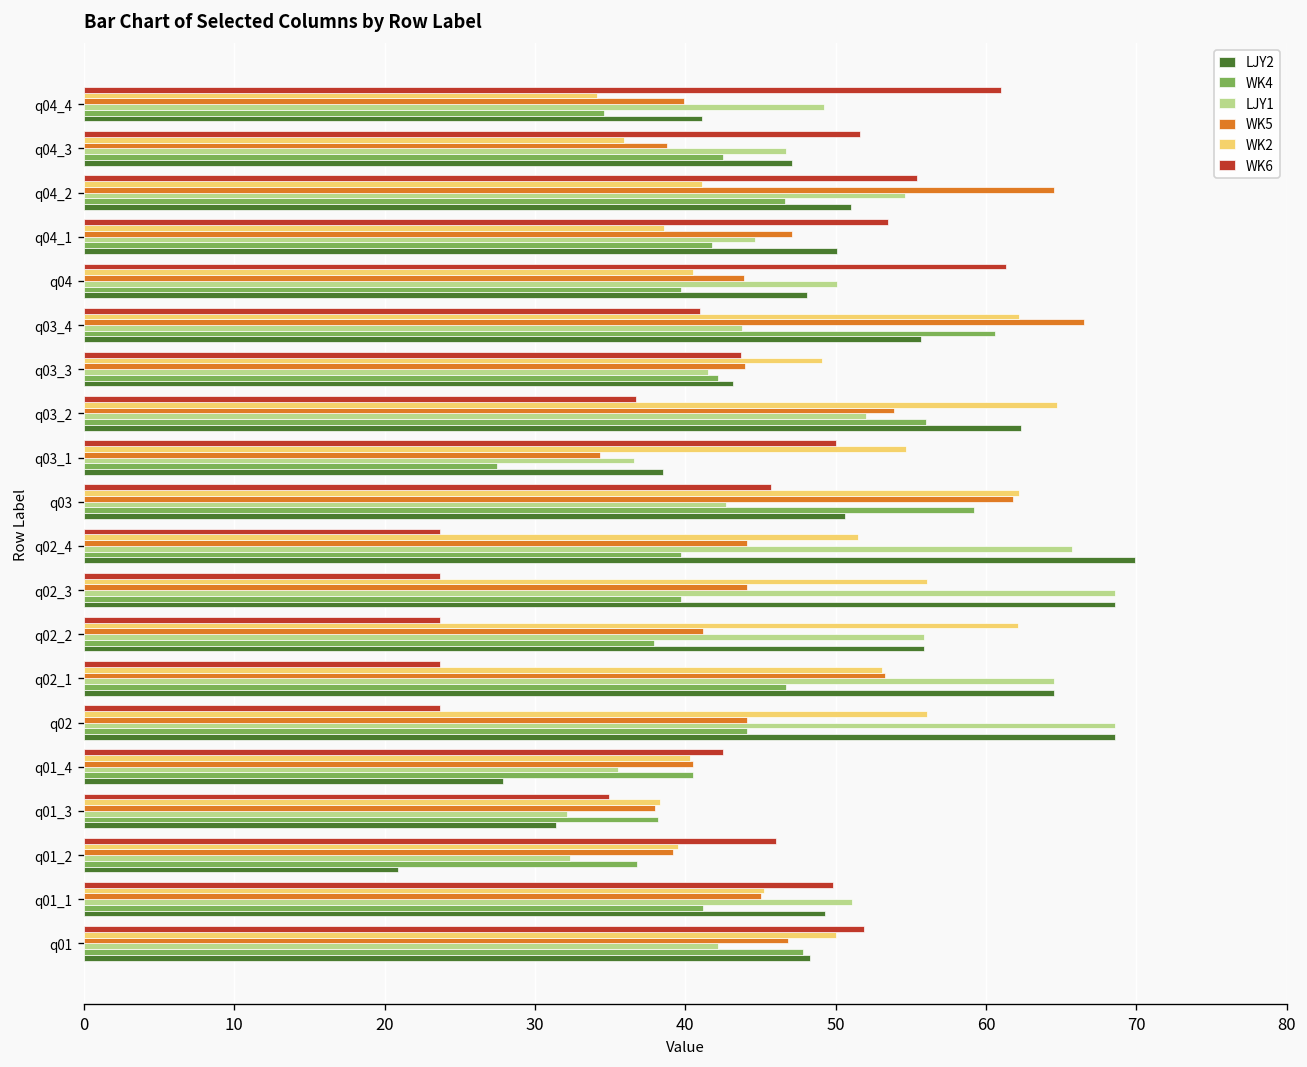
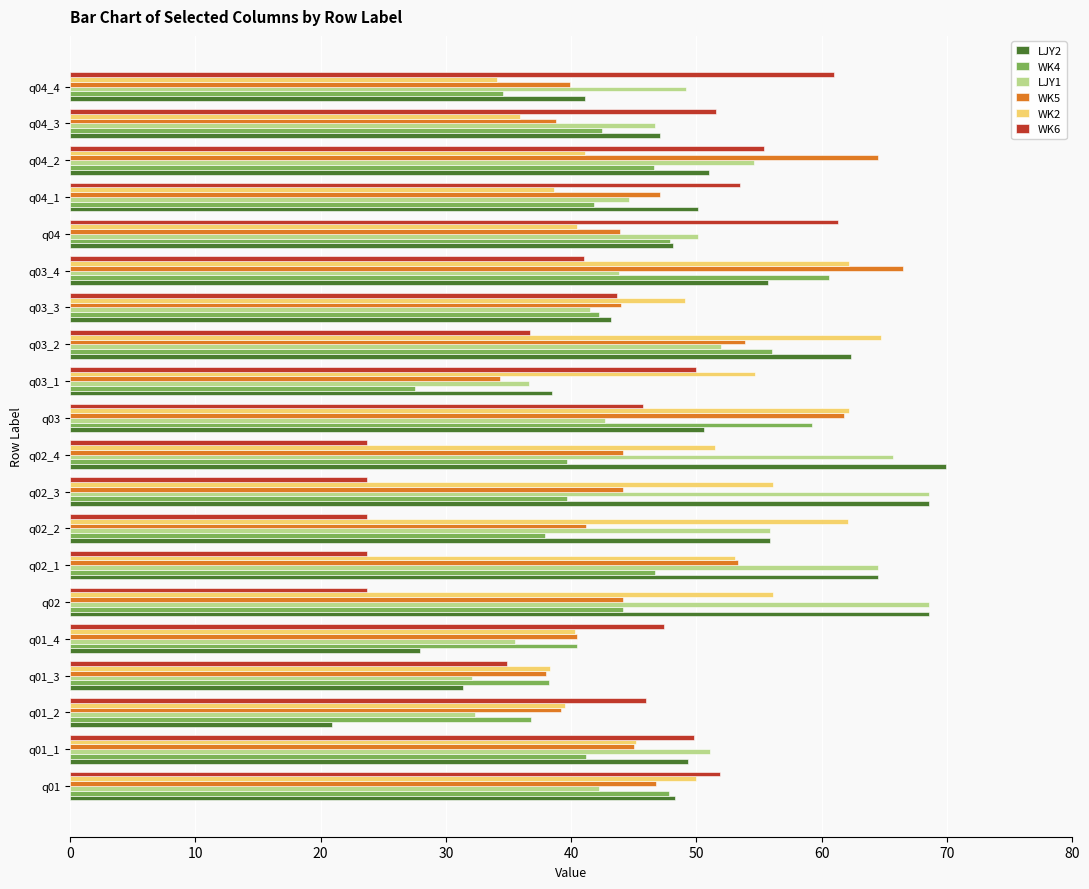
WK4, q04: 39.7 -> 47.9
WK6, q01_4: 42.5 -> 47.4
